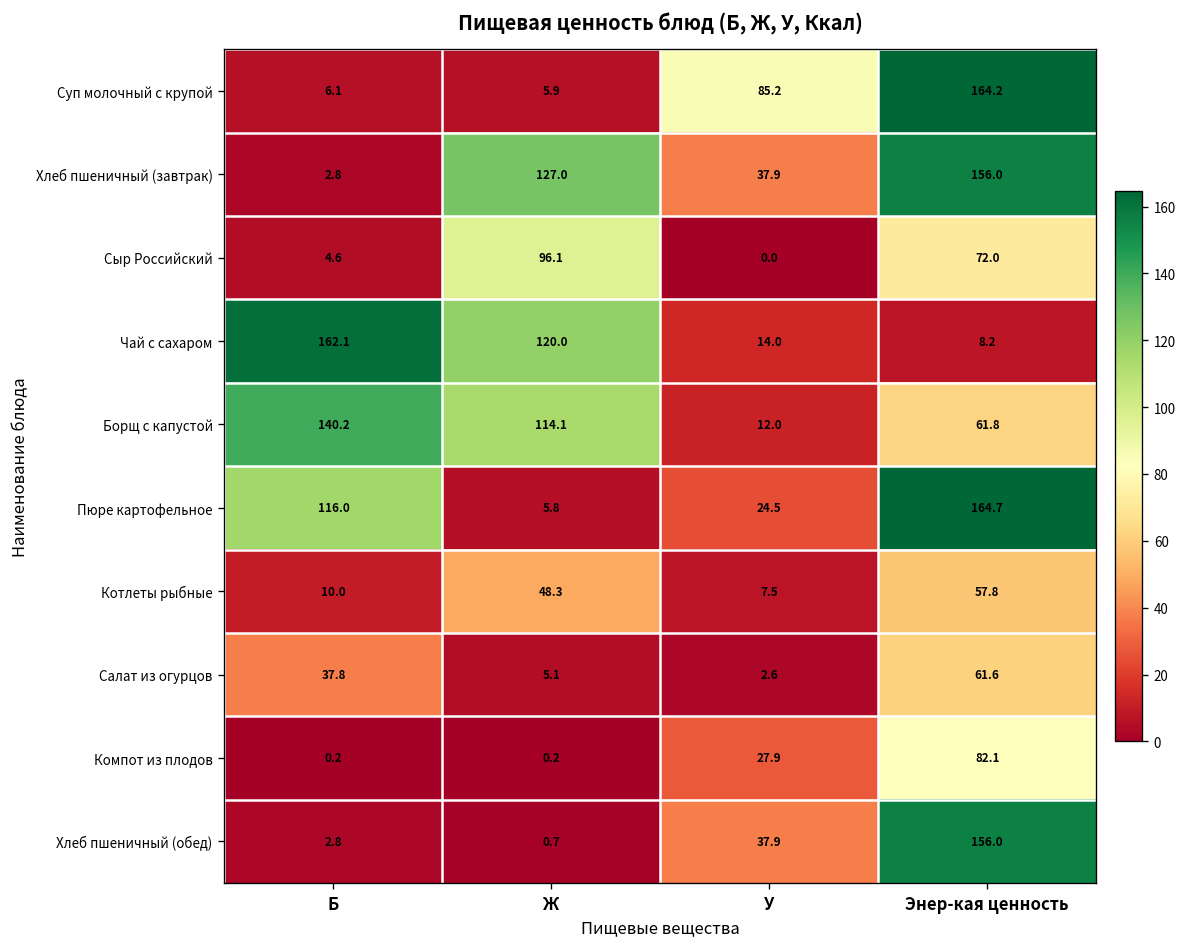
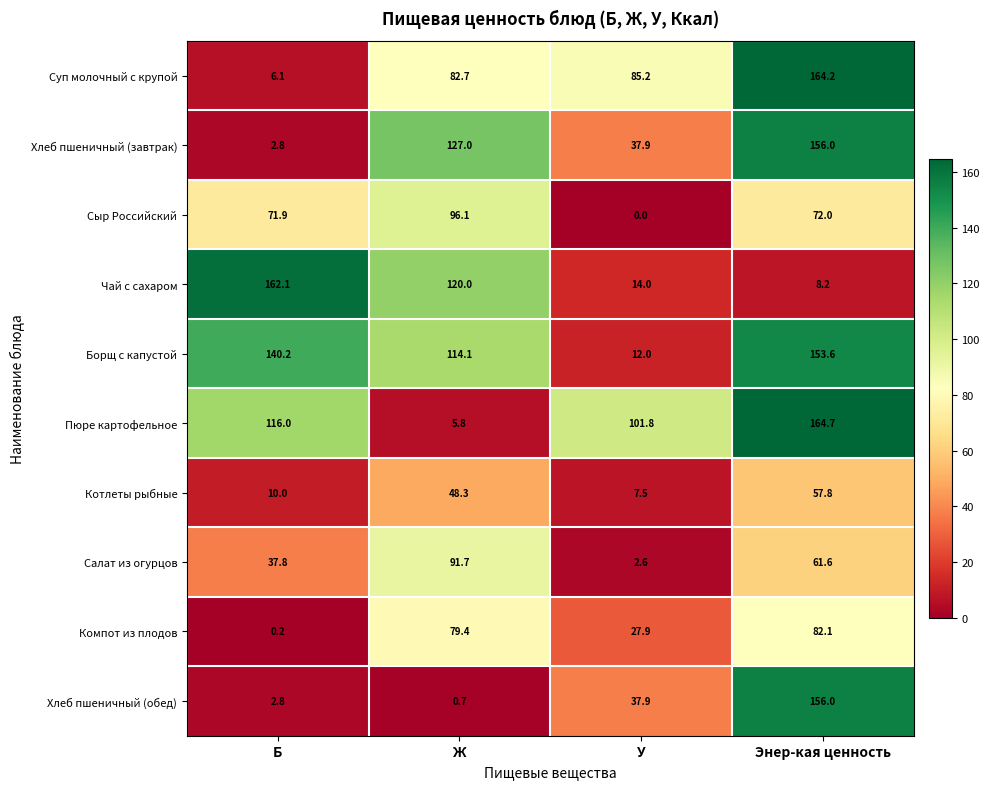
Суп молочный с крупой, Ж: 5.9 -> 82.7
Сыр Российский, Б: 4.6 -> 71.9
Борщ с капустой, Энер-кая ценность: 61.8 -> 153.6
Пюре картофельное, У: 24.5 -> 101.8
Салат из огурцов, Ж: 5.1 -> 91.7
Компот из плодов, Ж: 0.2 -> 79.4
